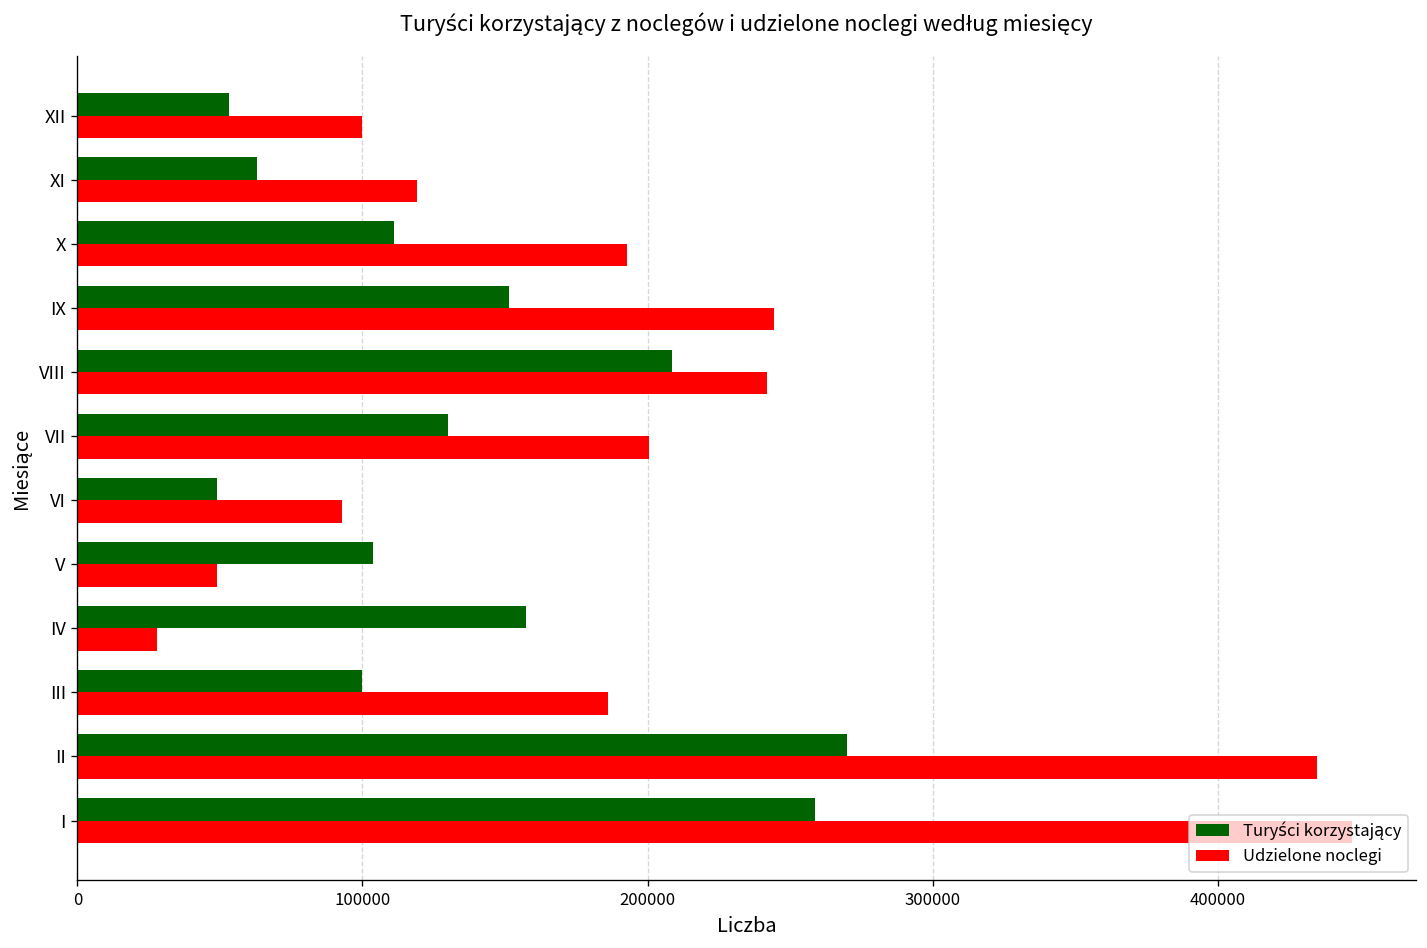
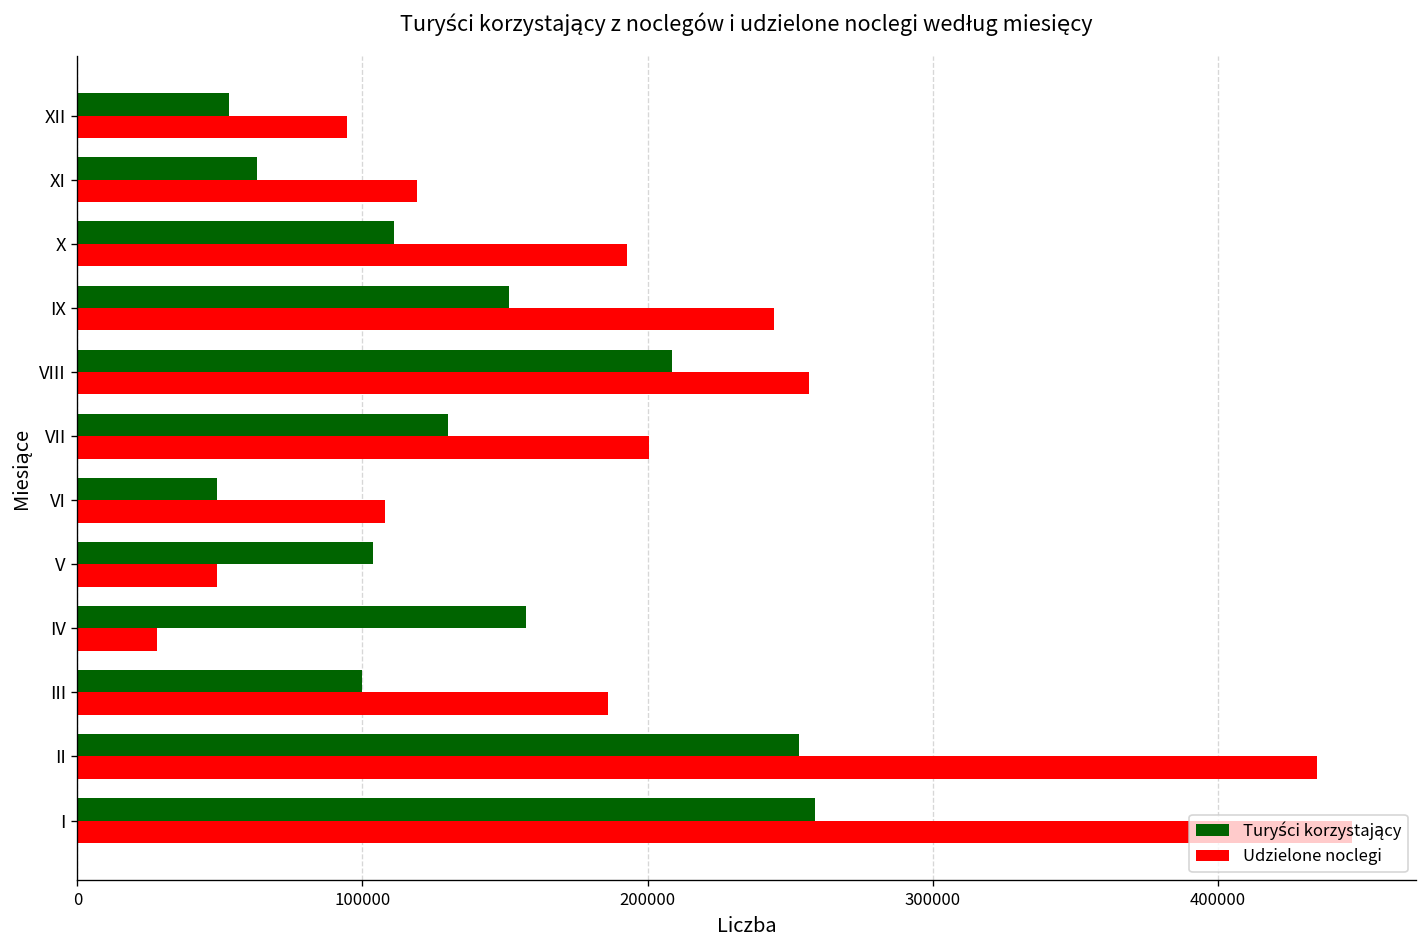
Udzielone noclegi, XII: 100000 -> 95000
Udzielone noclegi, VIII: 242000 -> 257000
Udzielone noclegi, VI: 93000 -> 108000
Turyści korzystający, II: 270000 -> 253000
